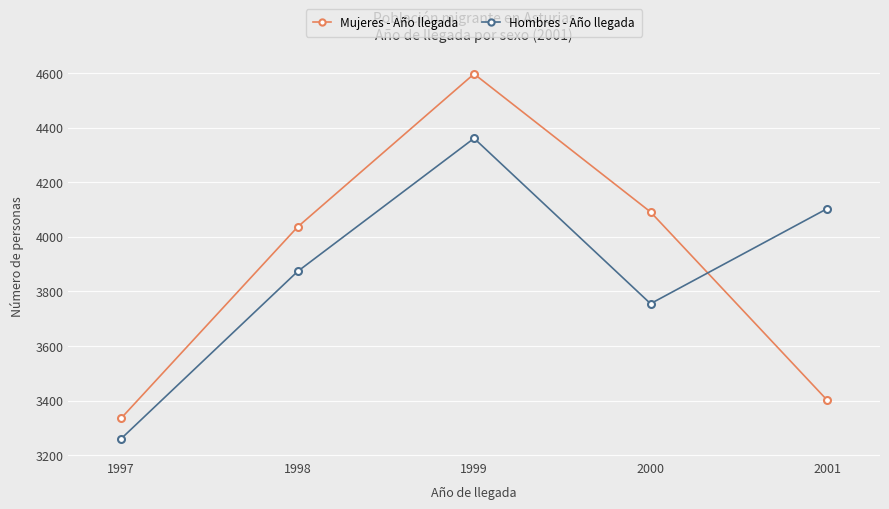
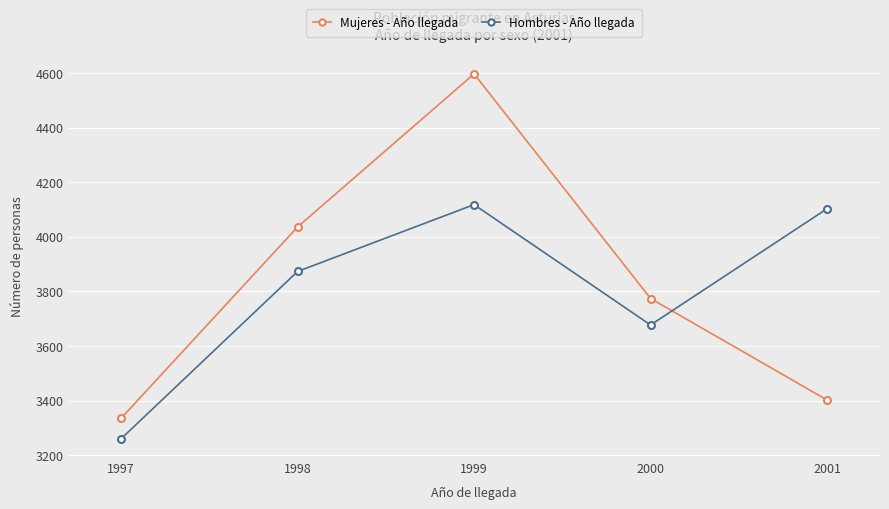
Hombres - Año llegada, 1999: 4360 -> 4120
Mujeres - Año llegada, 2000: 4090 -> 3770
Hombres - Año llegada, 2000: 3760 -> 3680
